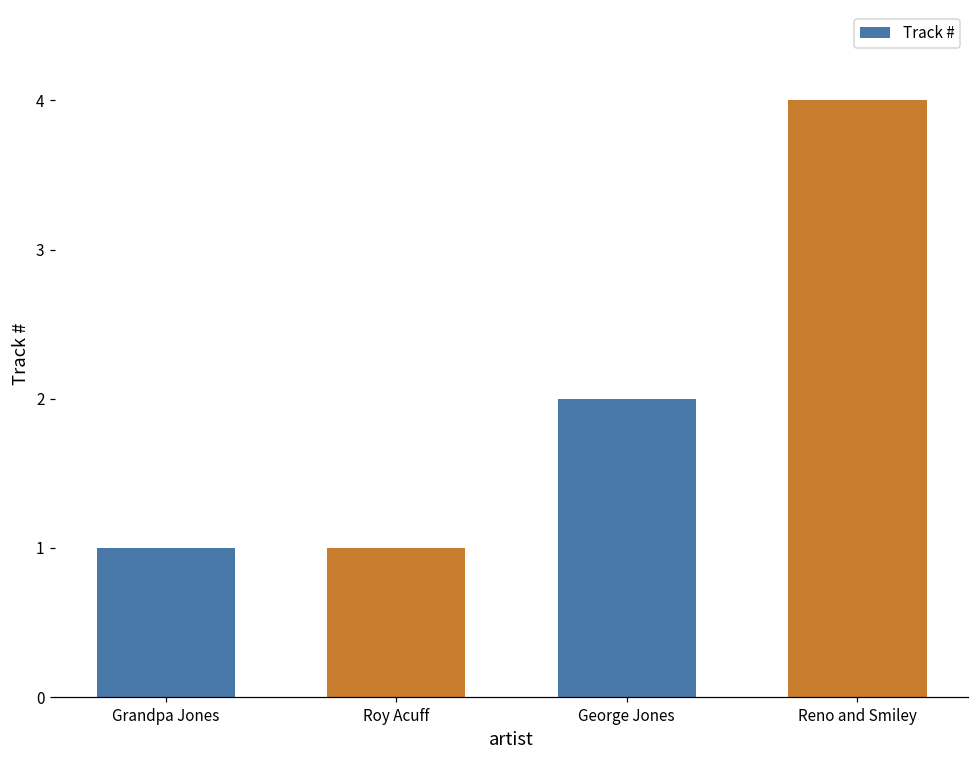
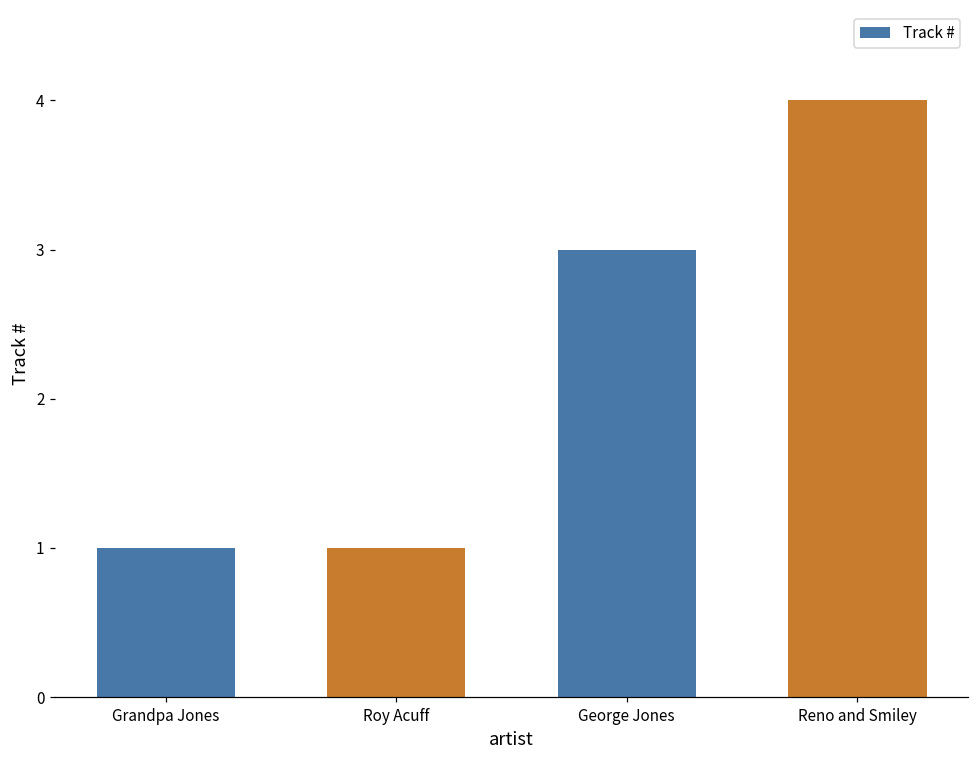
George Jones: 2 -> 3
